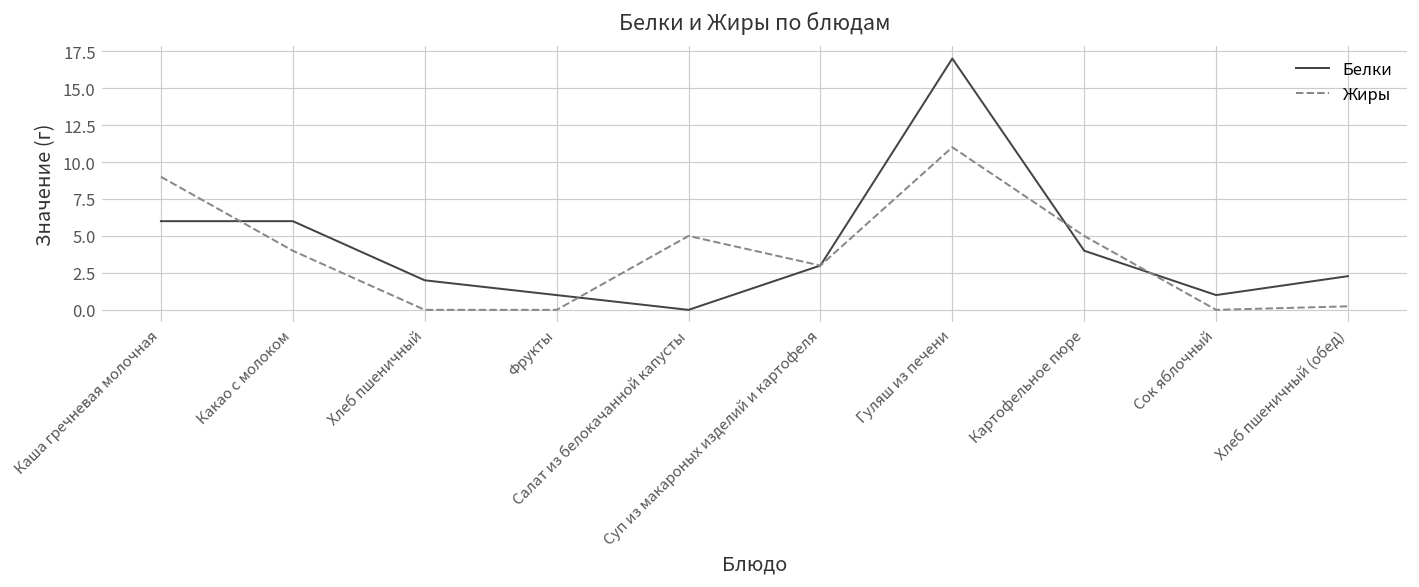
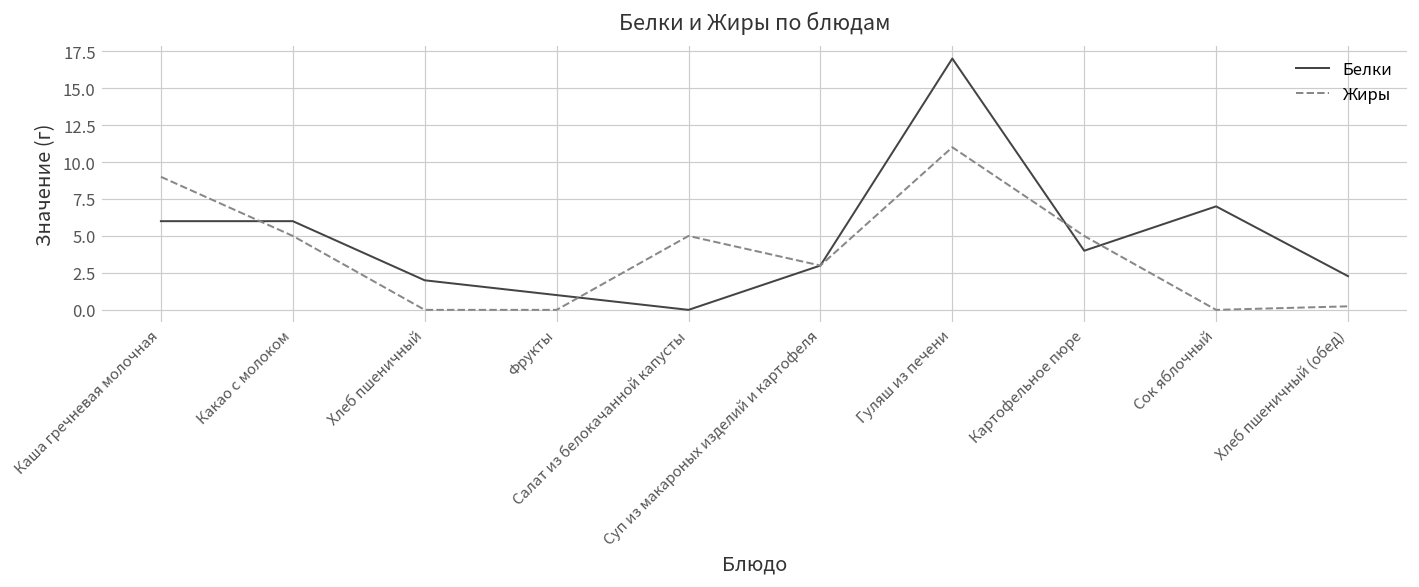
Жиры, Какао с молоком: 4 -> 5
Белки, Сок яблочный: 1 -> 7
